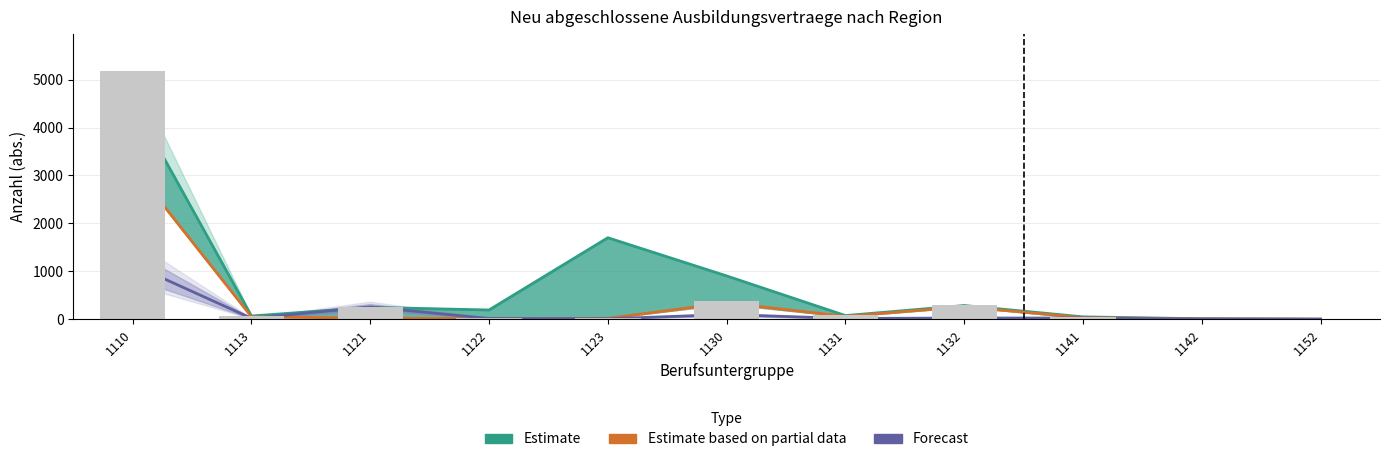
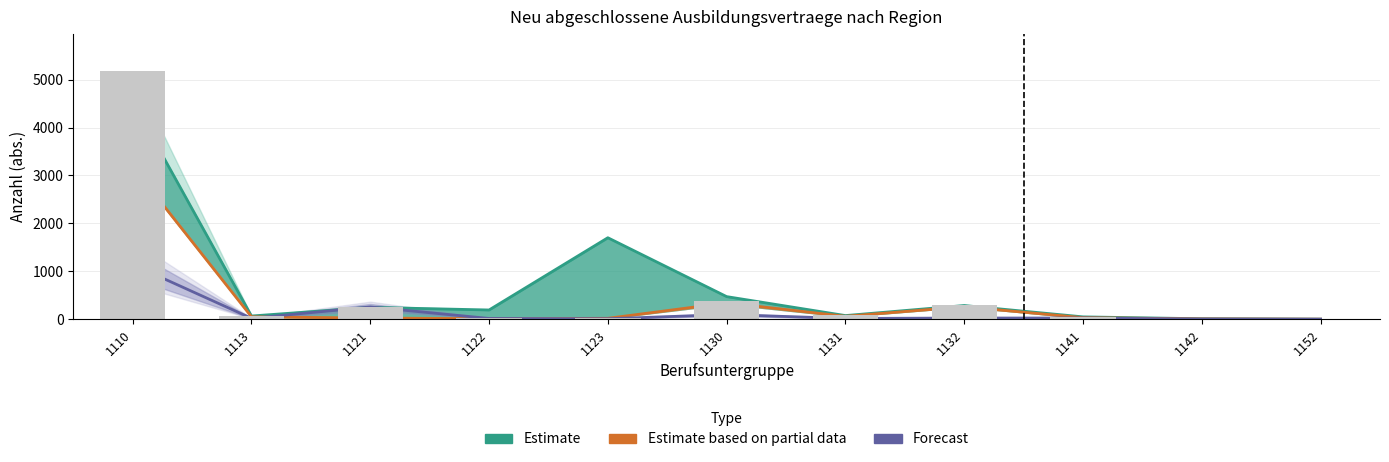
Estimate, 1130: 900 -> 500
